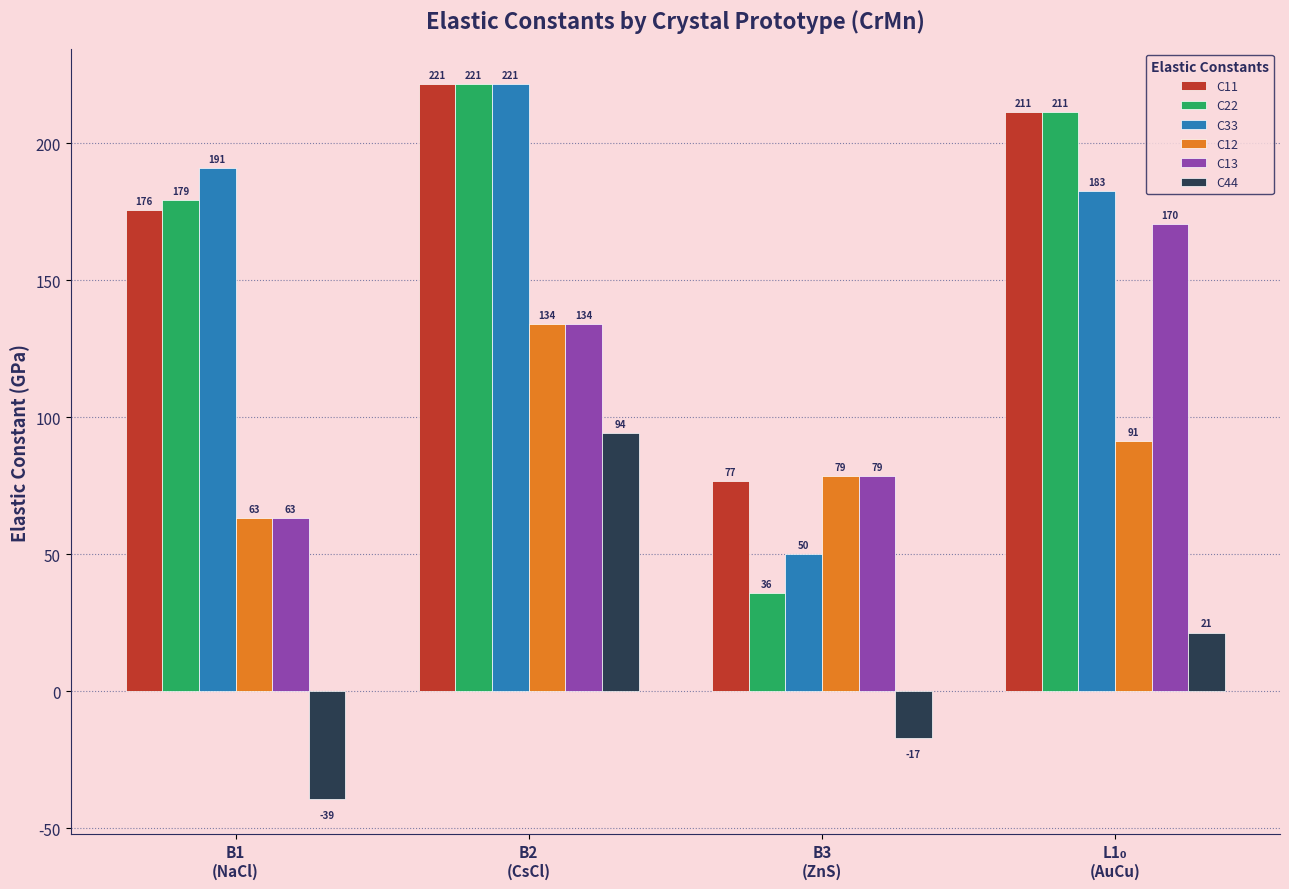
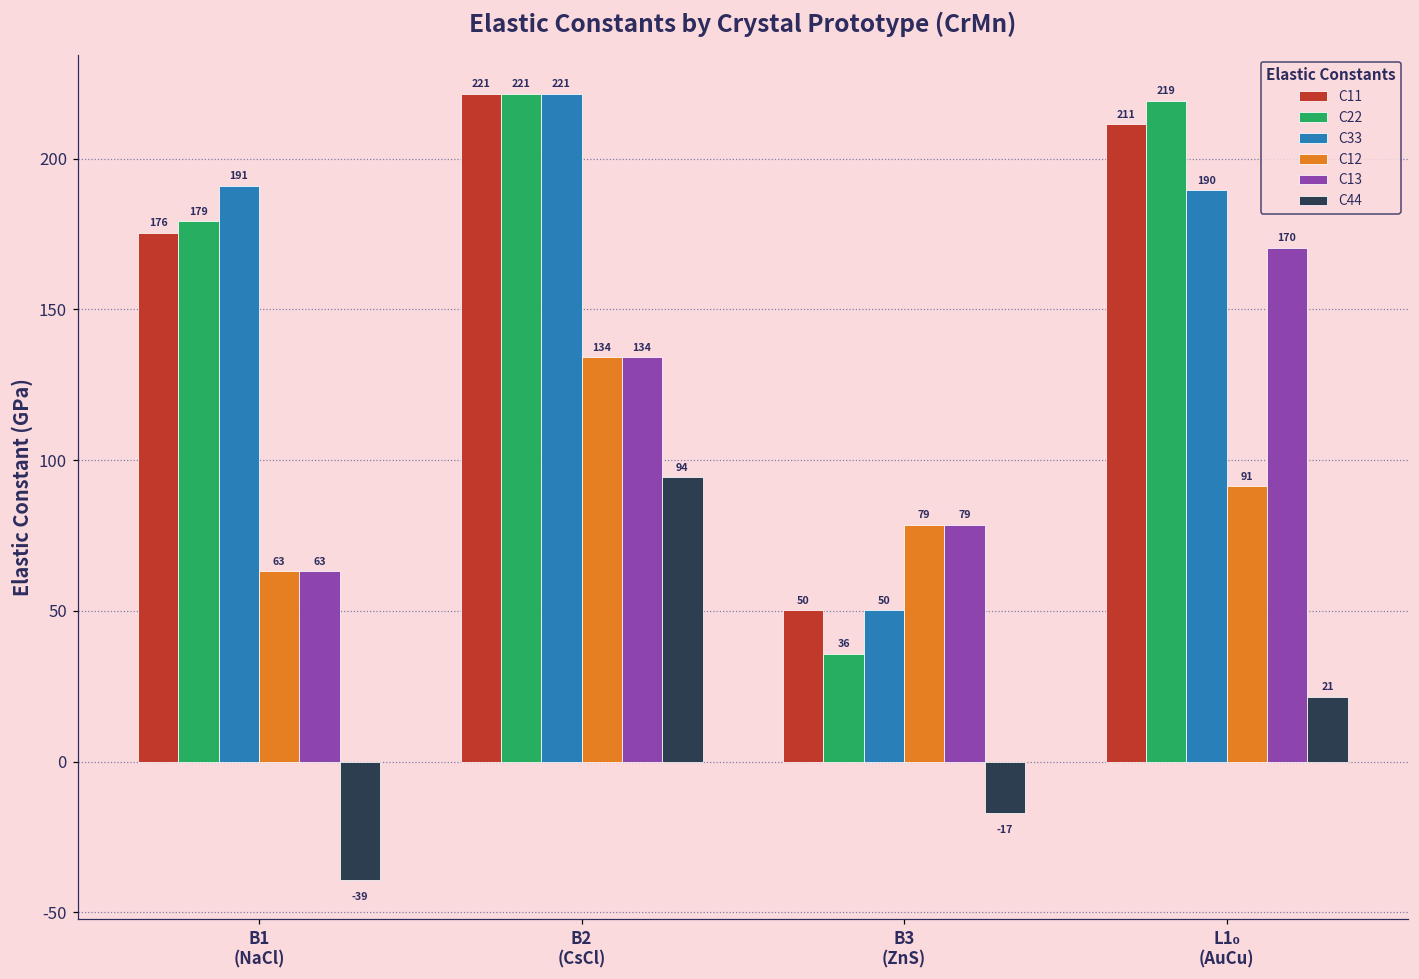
C11, B3 (ZnS): 77 -> 50
C22, L1₀ (AuCu): 211 -> 219
C33, L1₀ (AuCu): 183 -> 190
